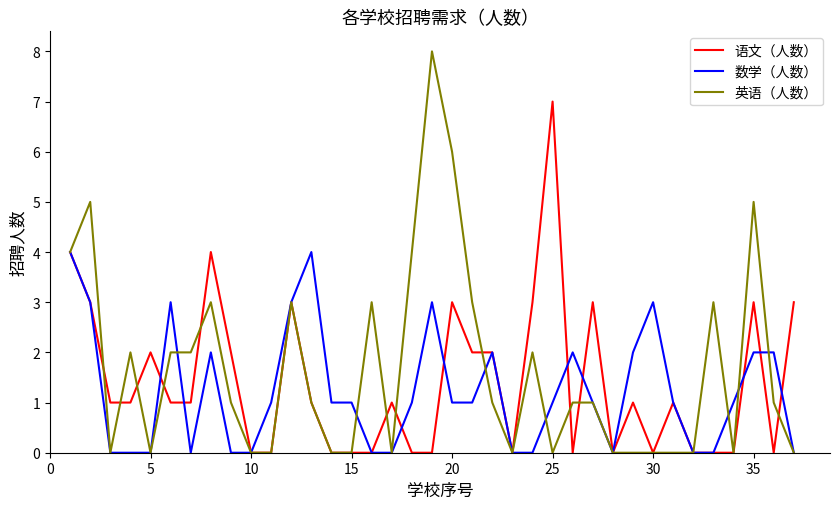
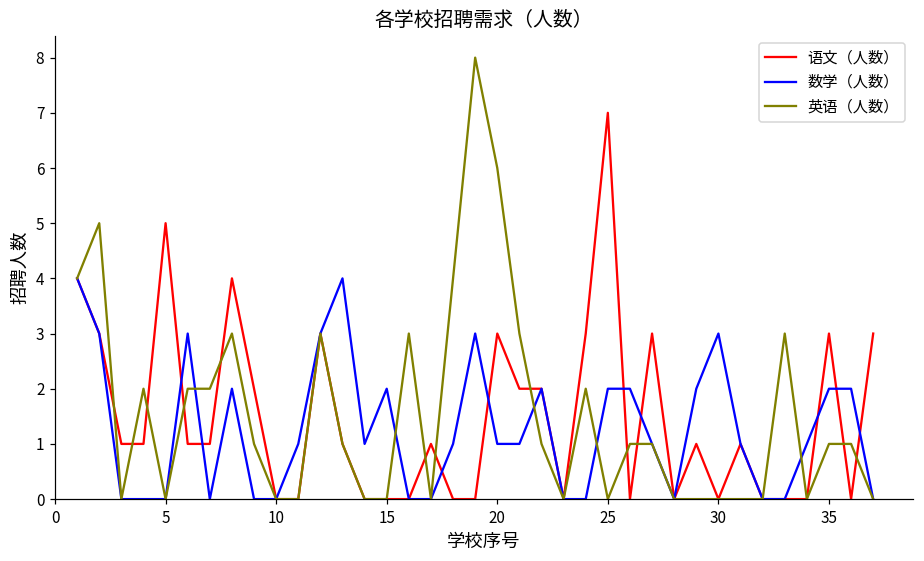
语文（人数）, 5: 2 -> 5
数学（人数）, 15: 1 -> 2
数学（人数）, 25: 1 -> 2
英语（人数）, 35: 5 -> 1
